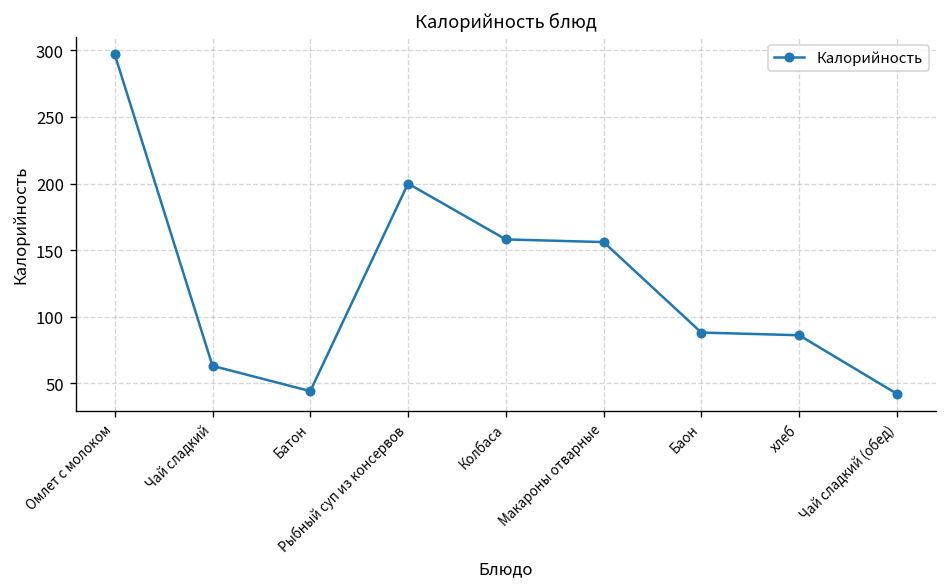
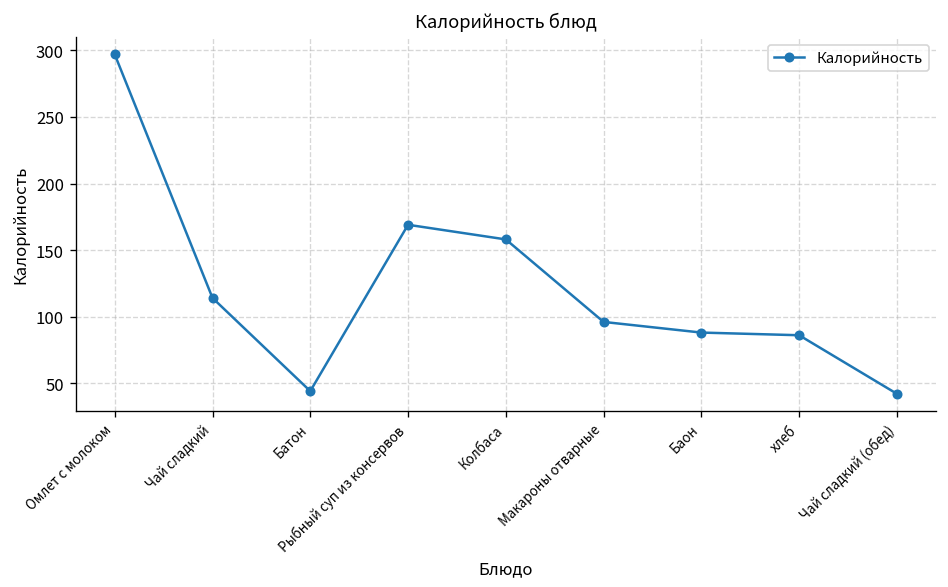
Чай сладкий: 63 -> 114
Рыбный суп из консервов: 200 -> 169
Макароны отварные: 156 -> 96
